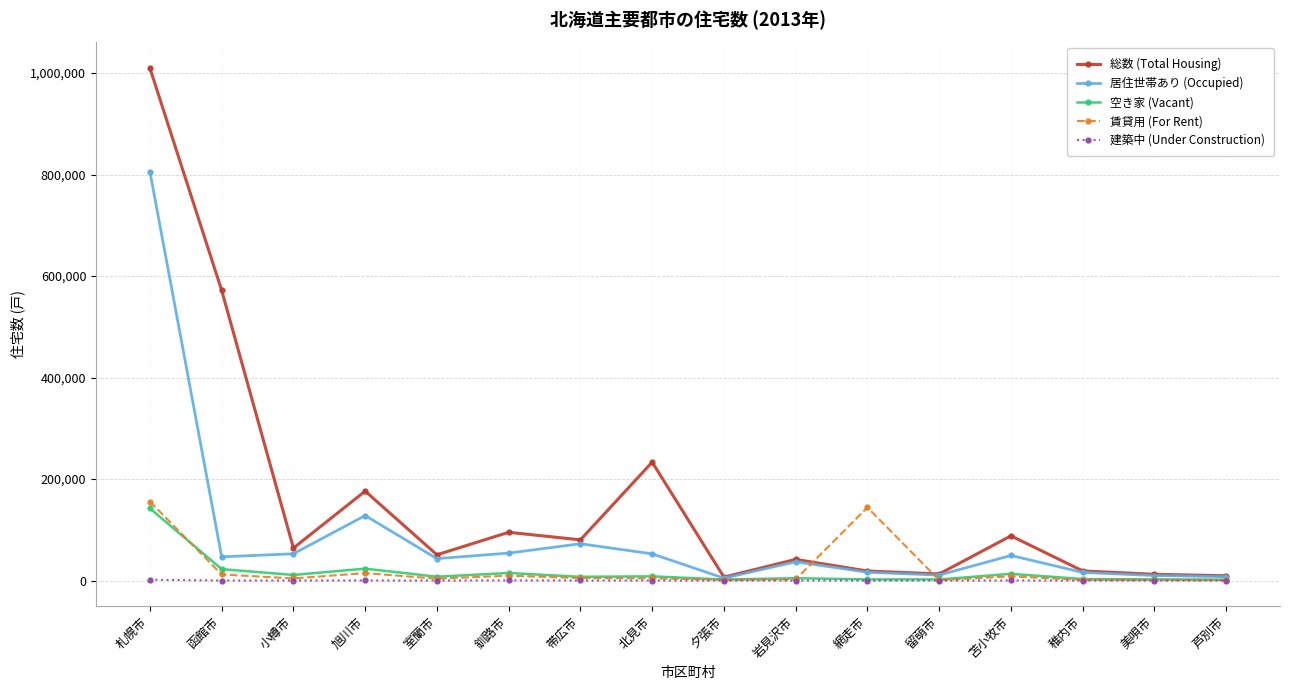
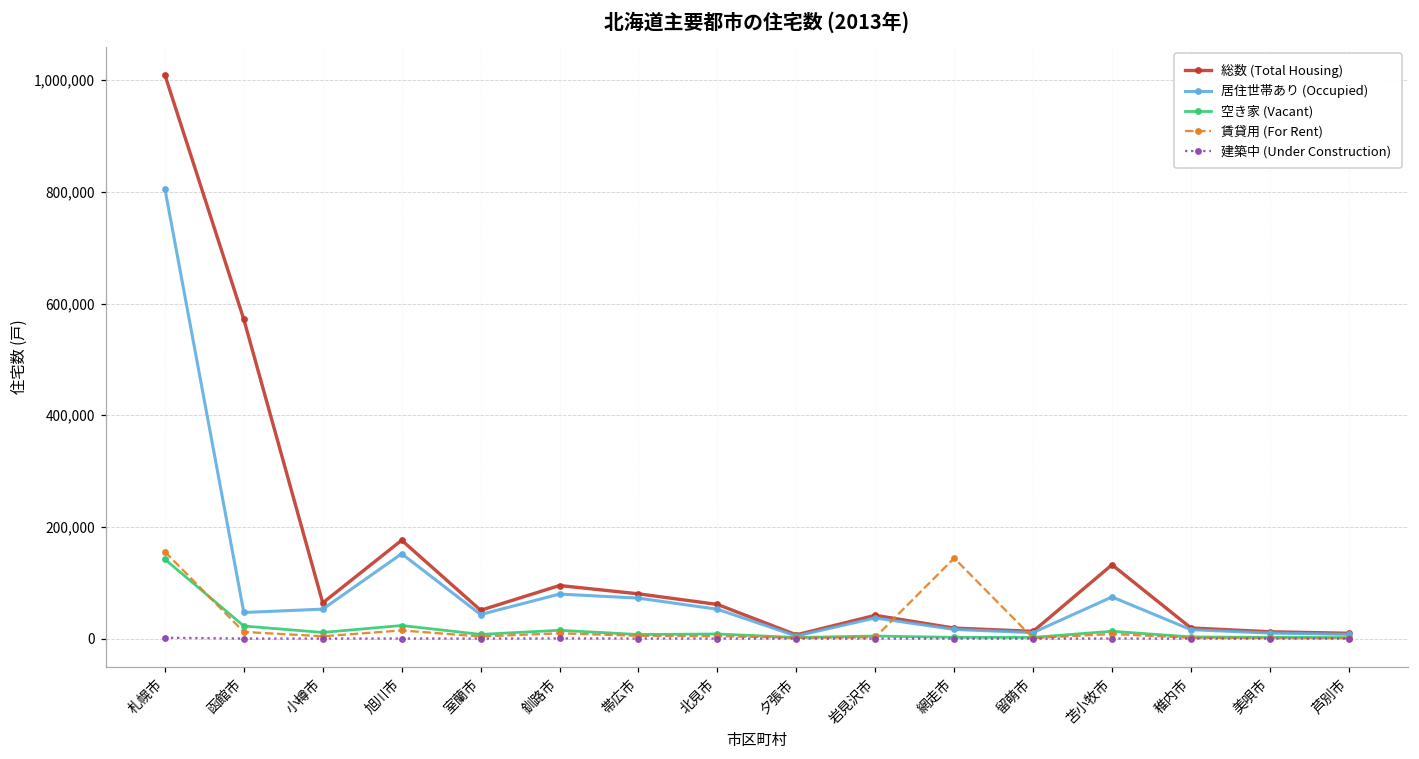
居住世帯あり (Occupied), 旭川市: 130,000 -> 150,000
居住世帯あり (Occupied), 釧路市: 50,000 -> 80,000
総数 (Total Housing), 北見市: 230,000 -> 60,000
総数 (Total Housing), 苫小牧市: 90,000 -> 130,000
居住世帯あり (Occupied), 苫小牧市: 50,000 -> 70,000
